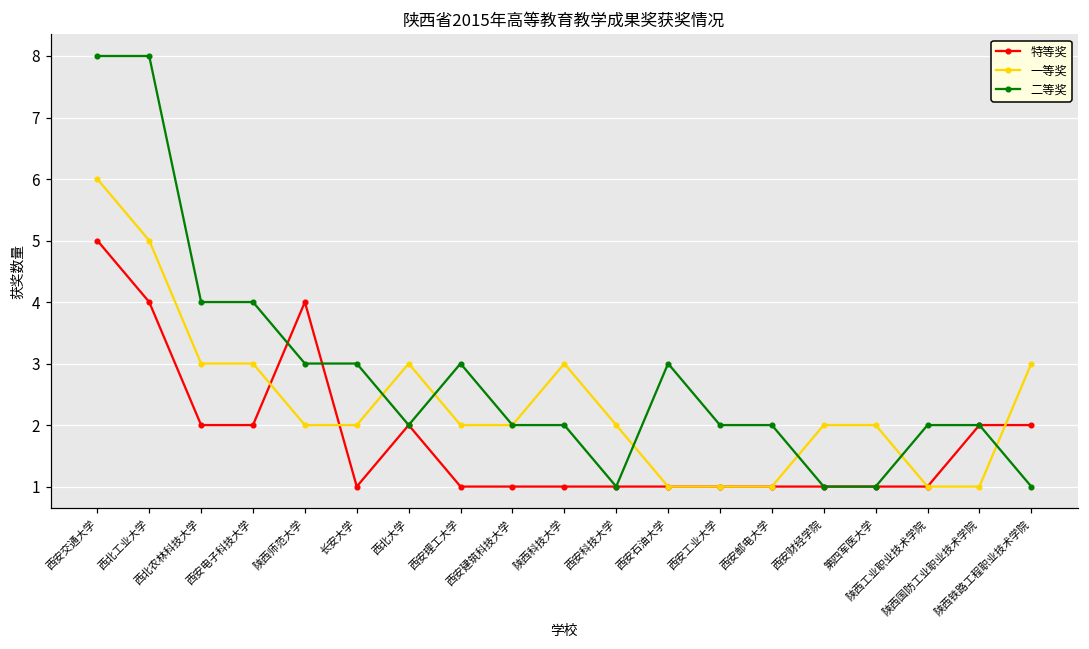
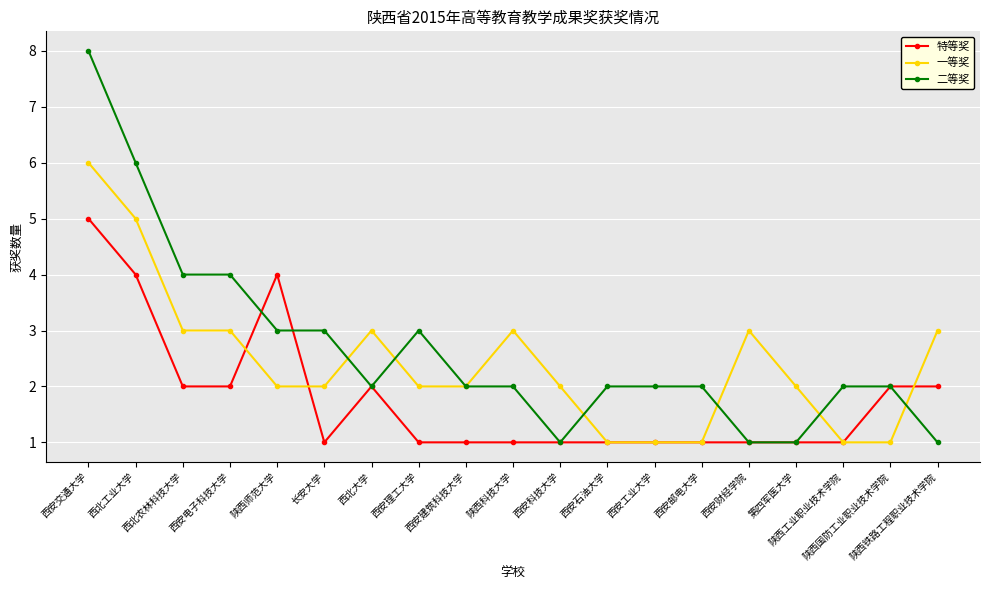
二等奖, 西北工业大学: 8 -> 6
二等奖, 西安石油大学: 3 -> 2
一等奖, 西安财经学院: 2 -> 3
